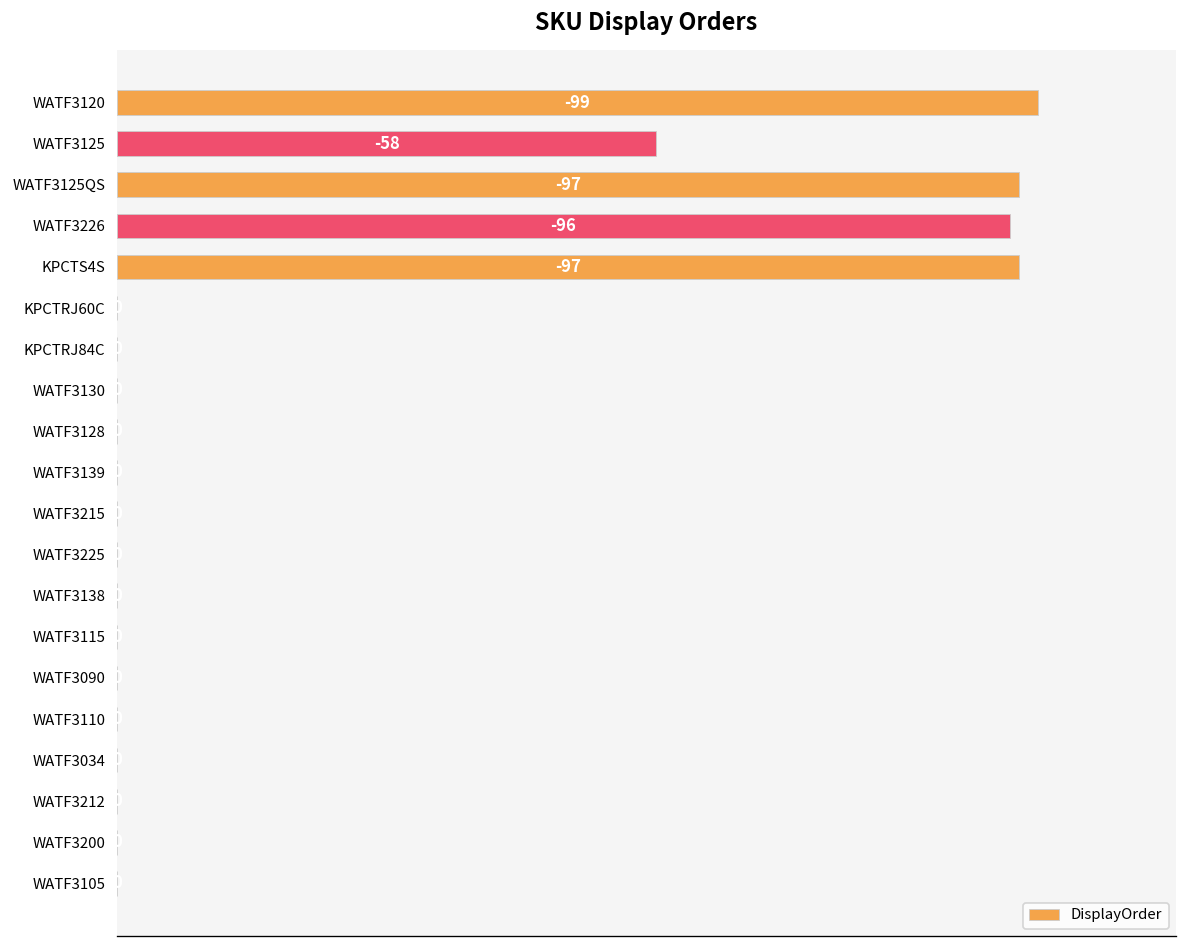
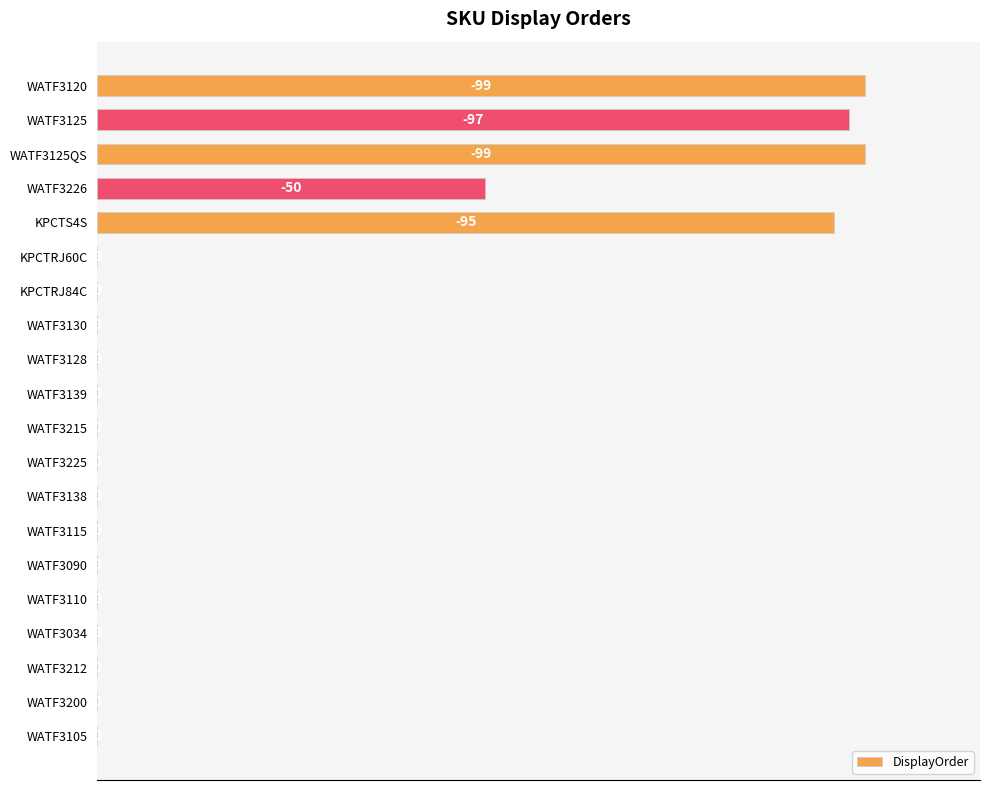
WATF3125: -58 -> -97
WATF3125QS: -97 -> -99
WATF3226: -96 -> -50
KPCTS4S: -97 -> -95
